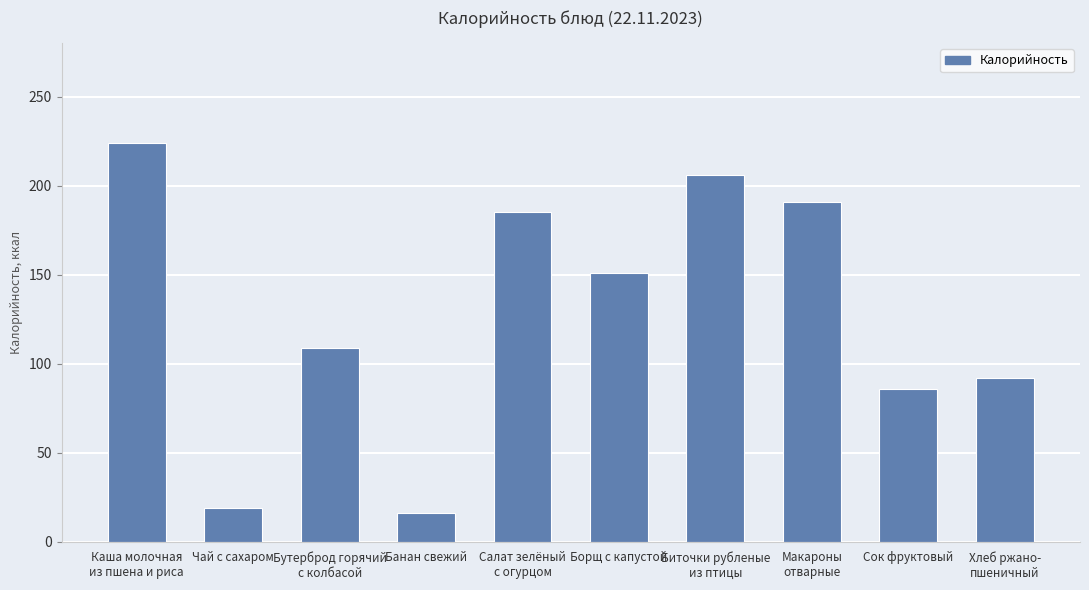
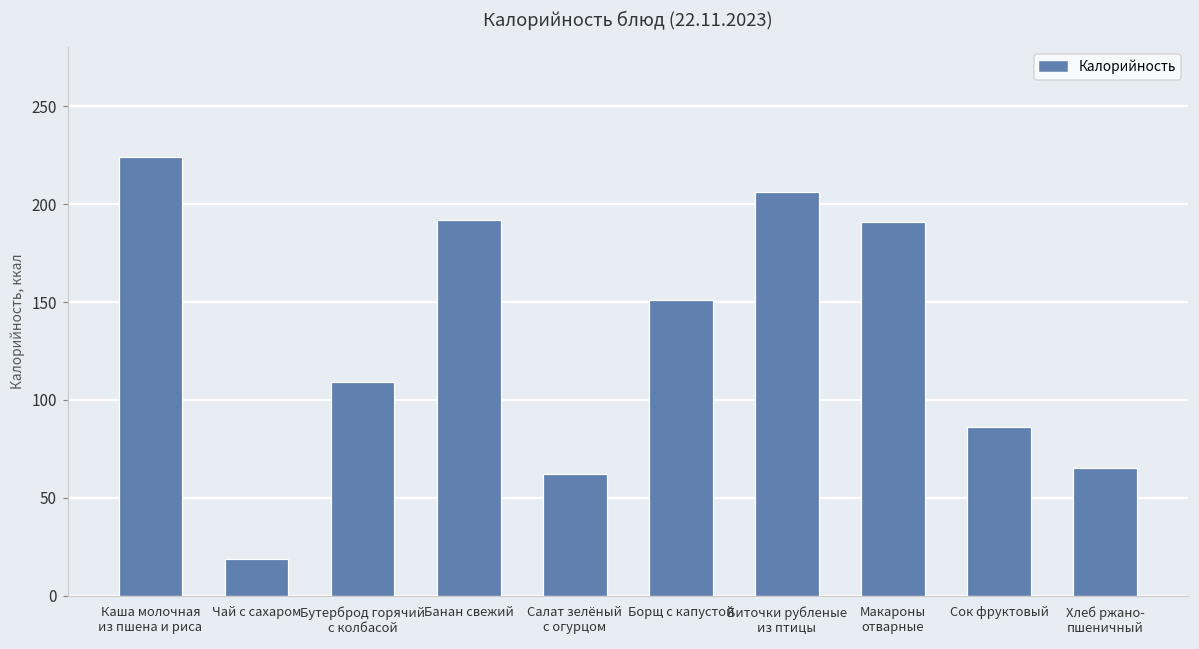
Банан свежий: 16 -> 192
Салат зелёный с огурцом: 185 -> 62
Хлеб ржано- пшеничный: 92 -> 65
